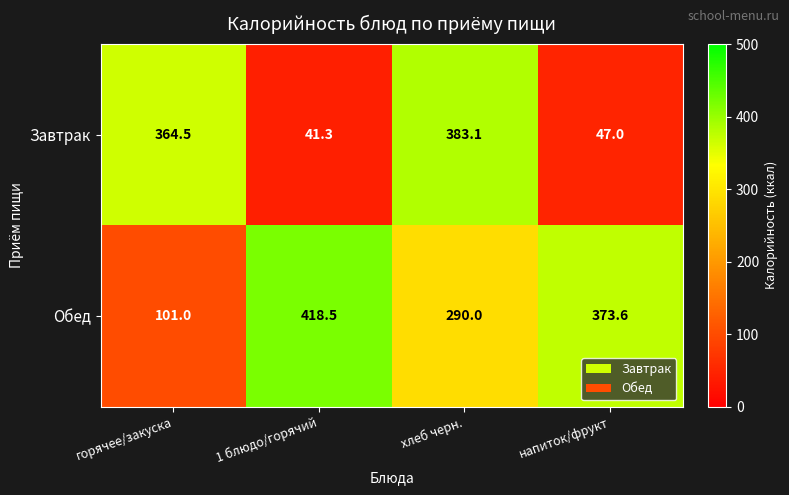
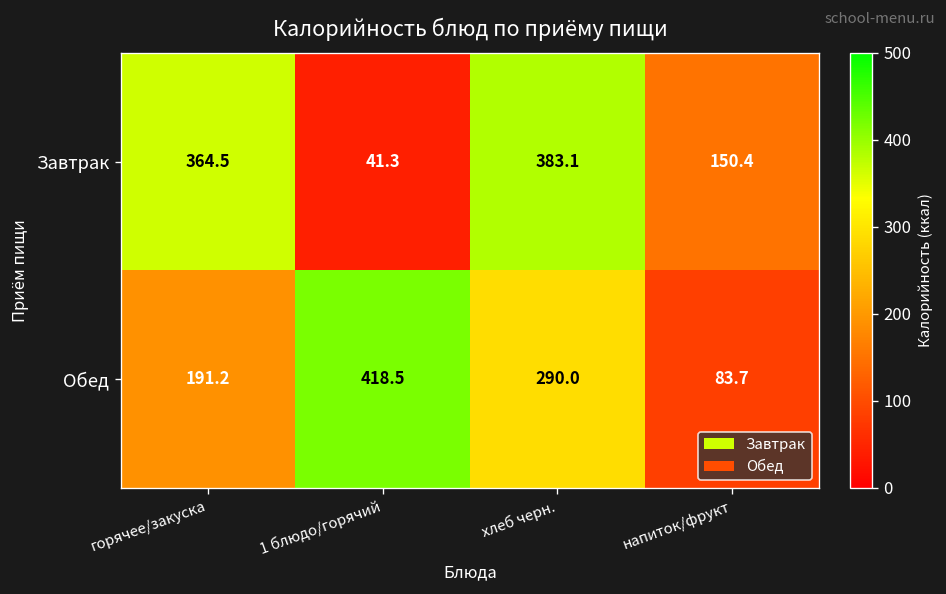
Завтрак, напиток/фрукт: 47.0 -> 150.4
Обед, горячее/закуска: 101.0 -> 191.2
Обед, напиток/фрукт: 373.6 -> 83.7
